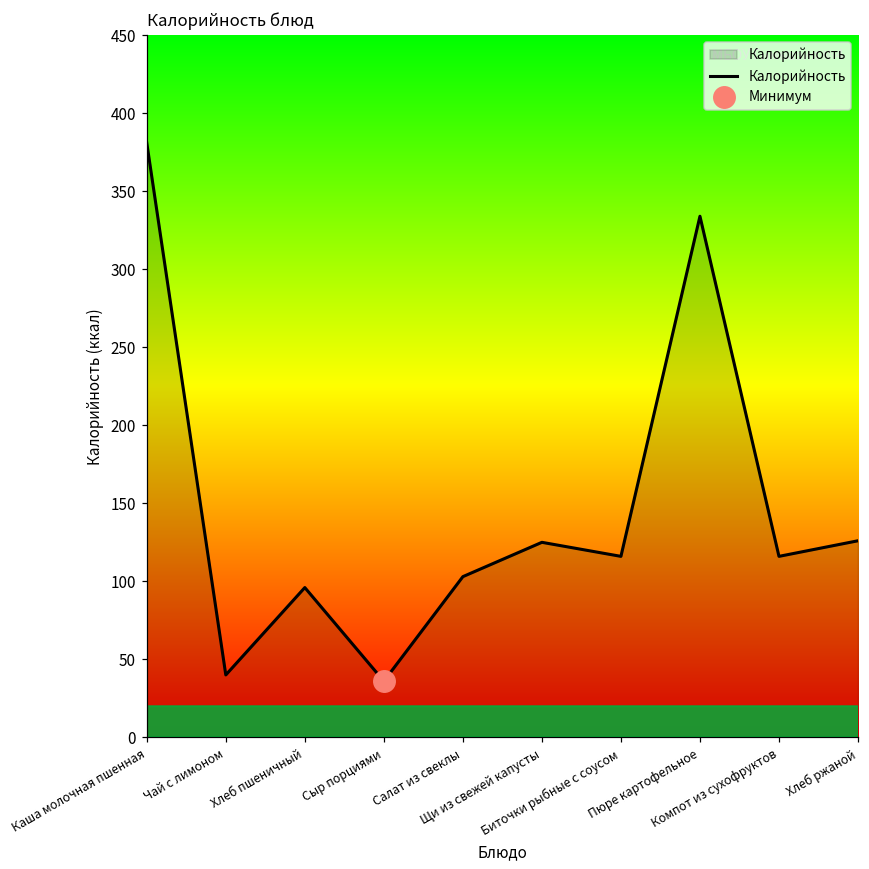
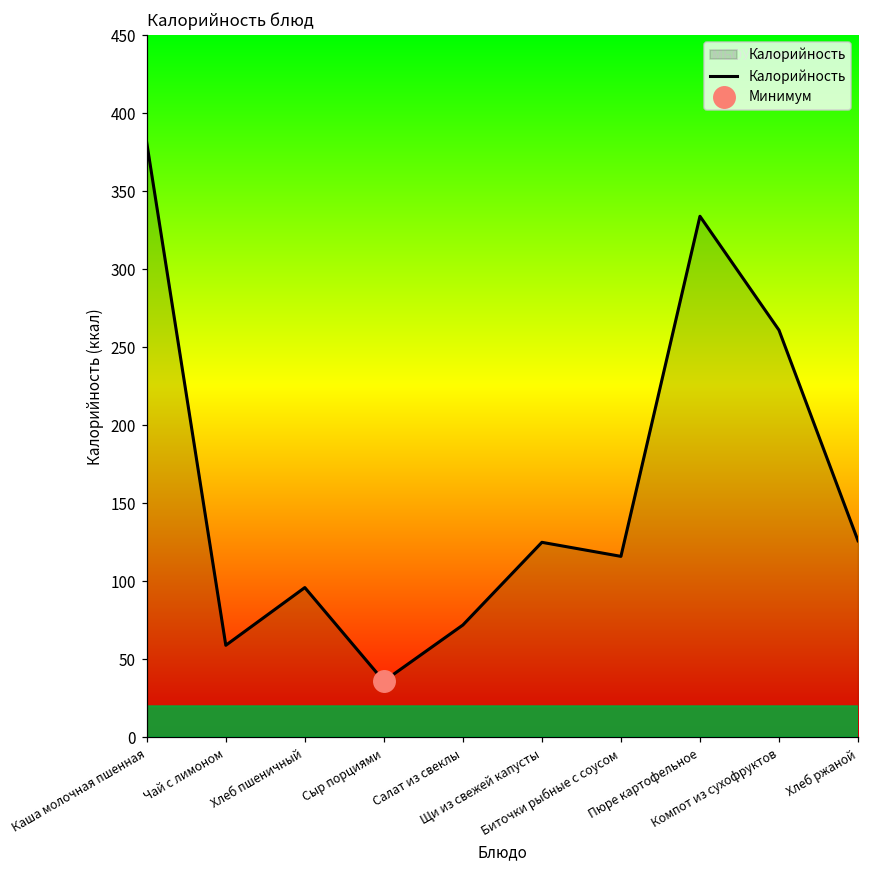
Калорийность, Чай с лимоном: 40 -> 59
Калорийность, Салат из свеклы: 103 -> 72
Калорийность, Компот из сухофруктов: 116 -> 261
